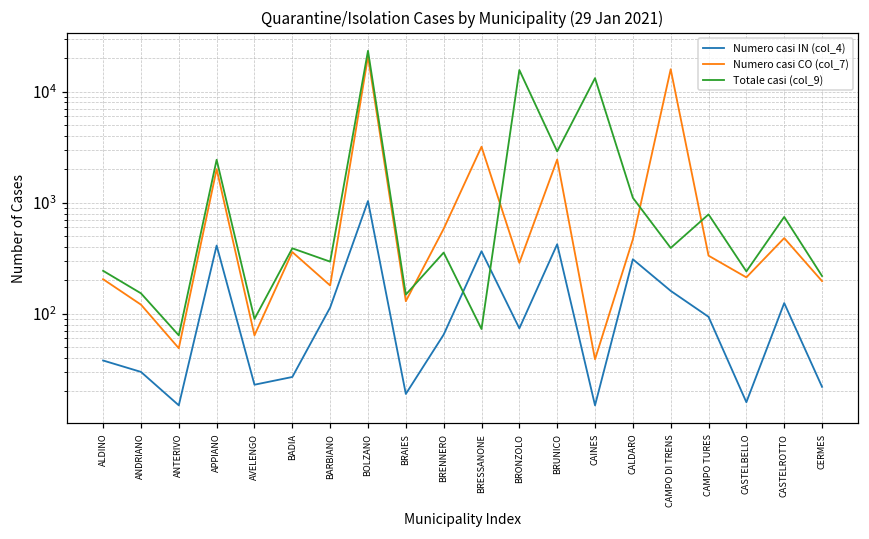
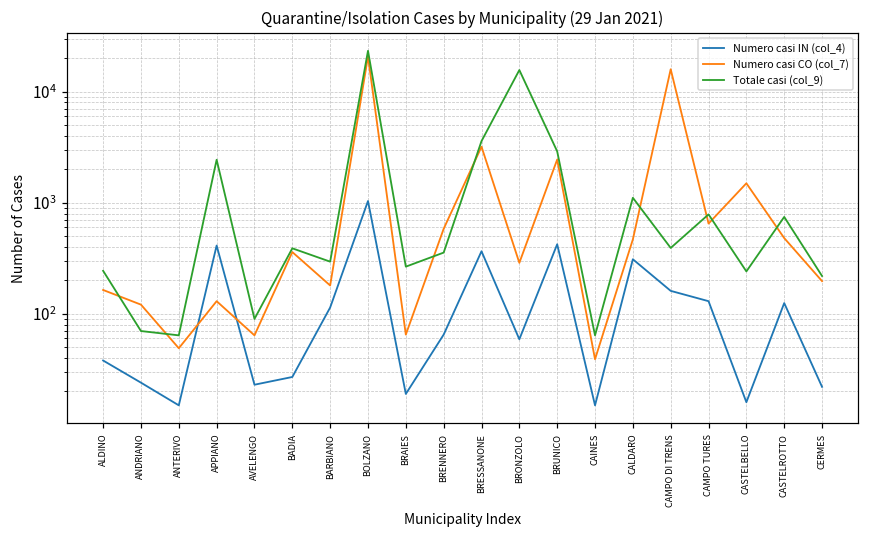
Numero casi CO (col_7), ALDINO: 210 -> 160
Numero casi IN (col_4), ANDRIANO: 30 -> 24
Totale casi (col_9), ANDRIANO: 150 -> 70
Numero casi CO (col_7), APPIANO: 2000 -> 130
Numero casi CO (col_7), BRAIES: 130 -> 70
Totale casi (col_9), BRAIES: 150 -> 270
Totale casi (col_9), BRESSANONE: 70 -> 3600
Numero casi IN (col_4), BRONZOLO: 70 -> 60
Totale casi (col_9), CAINES: 13000 -> 60
Numero casi IN (col_4), CAMPO TURES: 90 -> 130
Numero casi CO (col_7), CAMPO TURES: 330 -> 700
Numero casi CO (col_7), CASTELBELLO: 210 -> 1500
